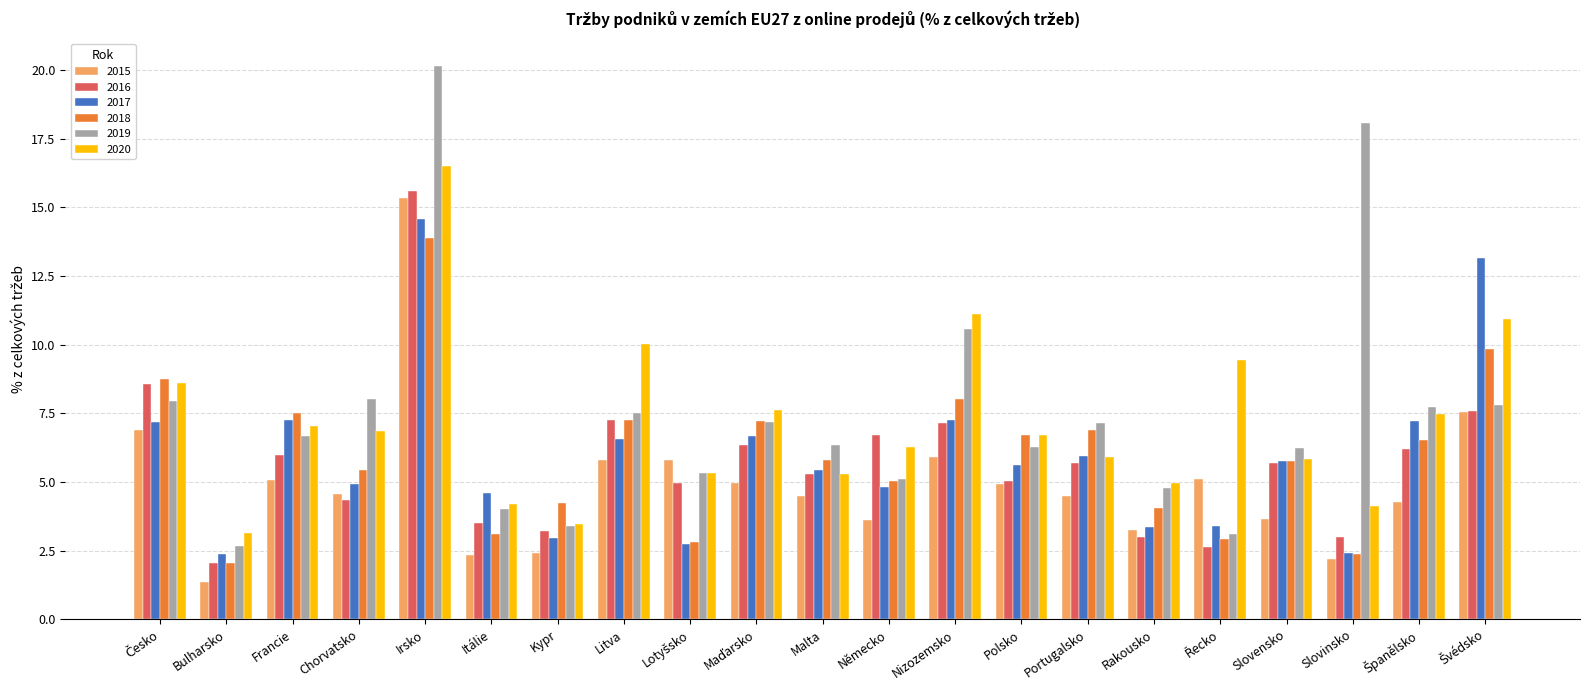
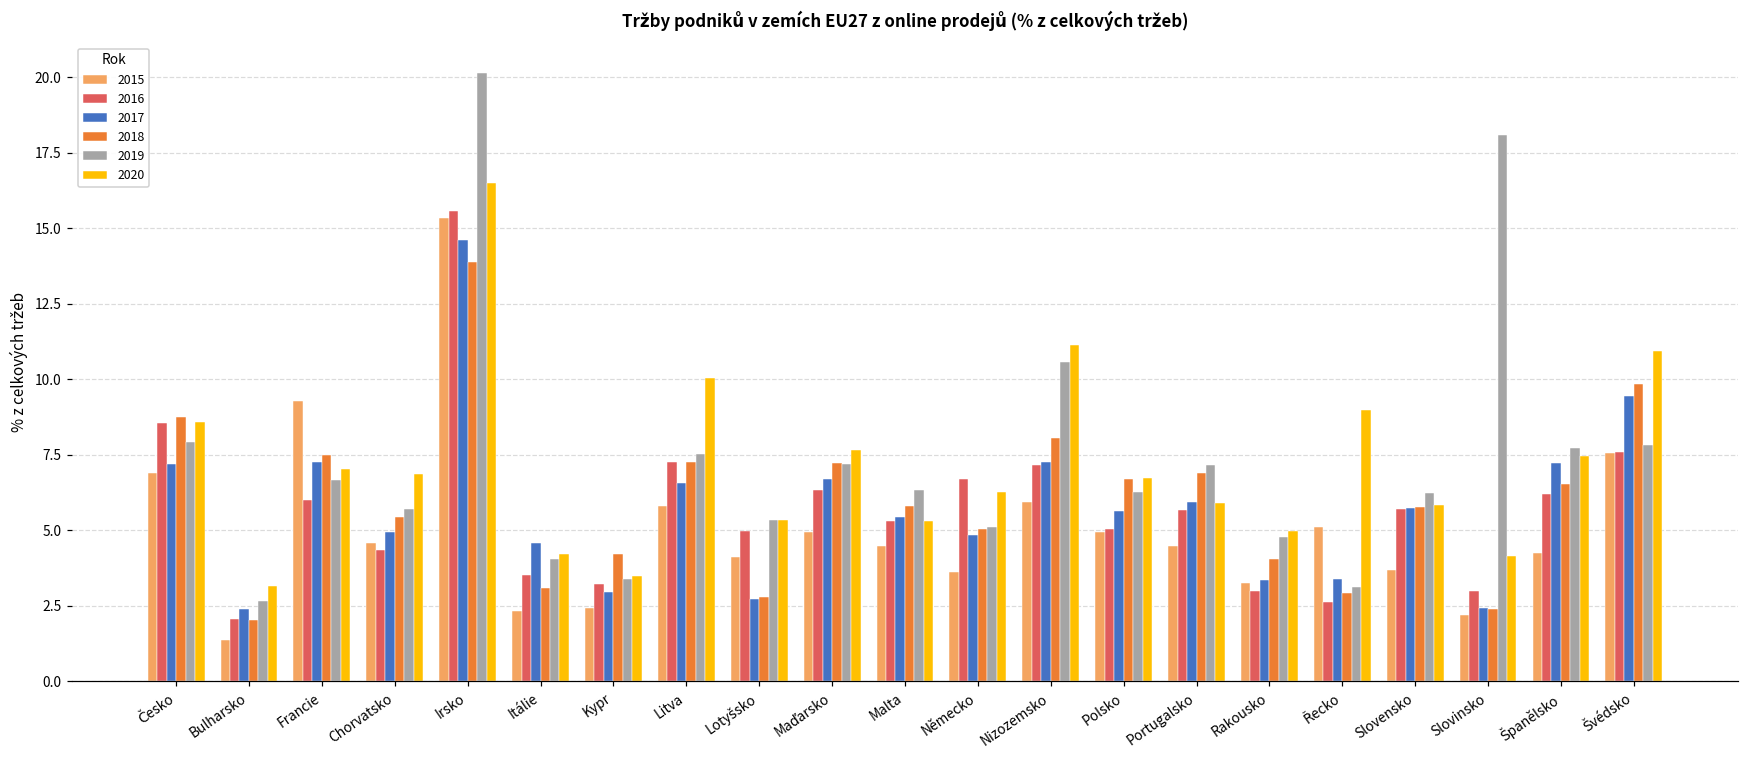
2015, Francie: 5.1 -> 9.3
2019, Chorvatsko: 8.0 -> 5.7
2015, Lotyšsko: 5.8 -> 4.1
2020, Řecko: 9.4 -> 9.0
2017, Švédsko: 13.2 -> 9.4
